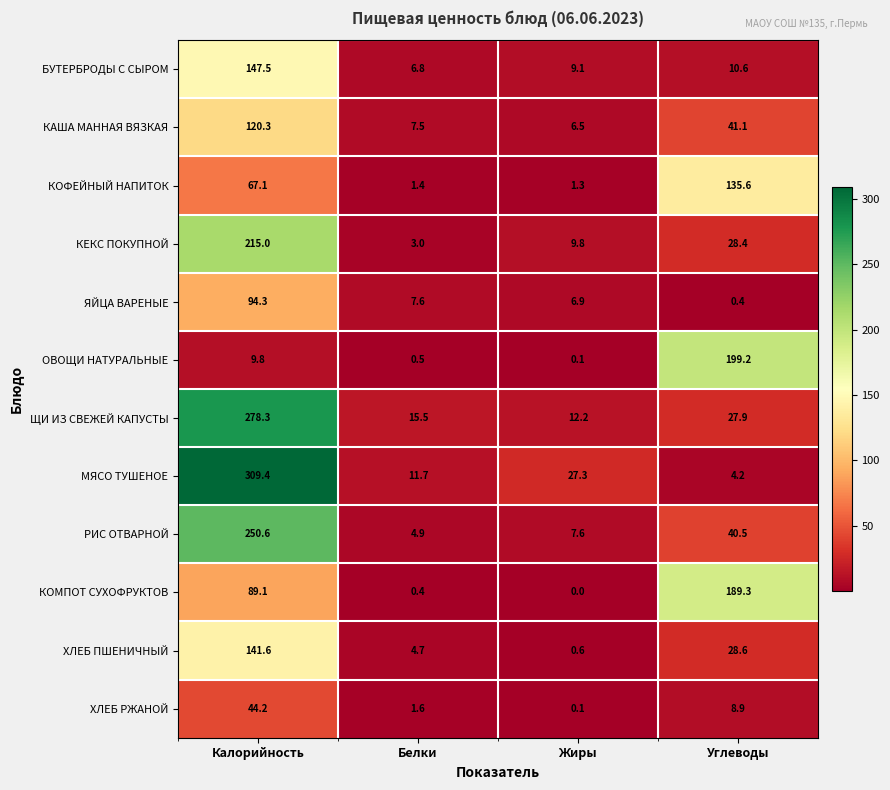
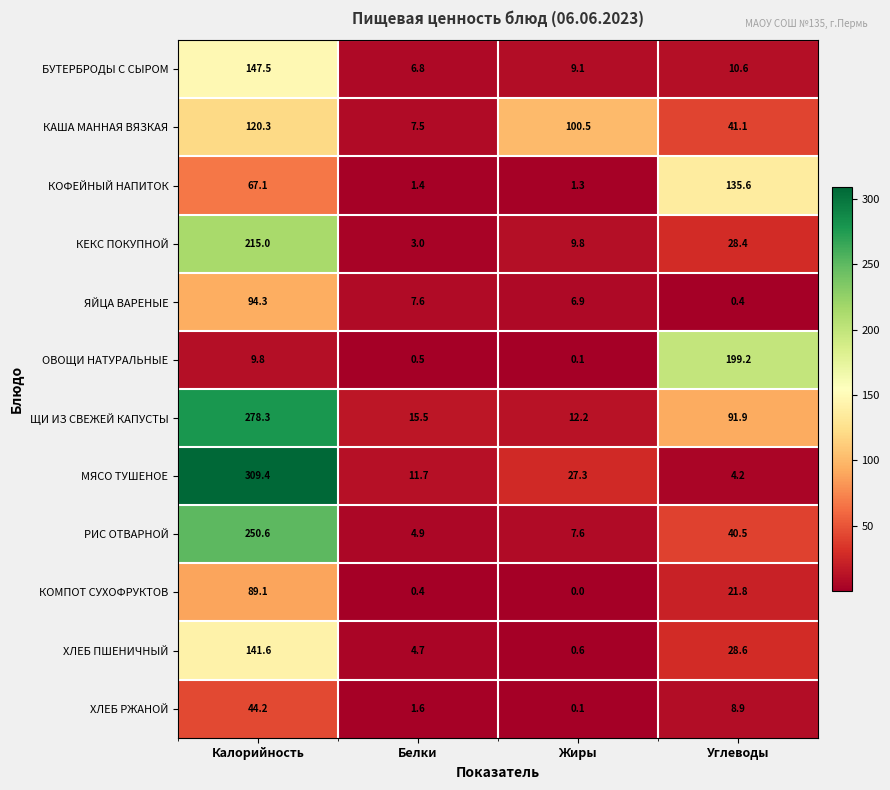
КАША МАННАЯ ВЯЗКАЯ, Жиры: 6.5 -> 100.5
ЩИ ИЗ СВЕЖЕЙ КАПУСТЫ, Углеводы: 27.9 -> 91.9
КОМПОТ СУХОФРУКТОВ, Углеводы: 189.3 -> 21.8
